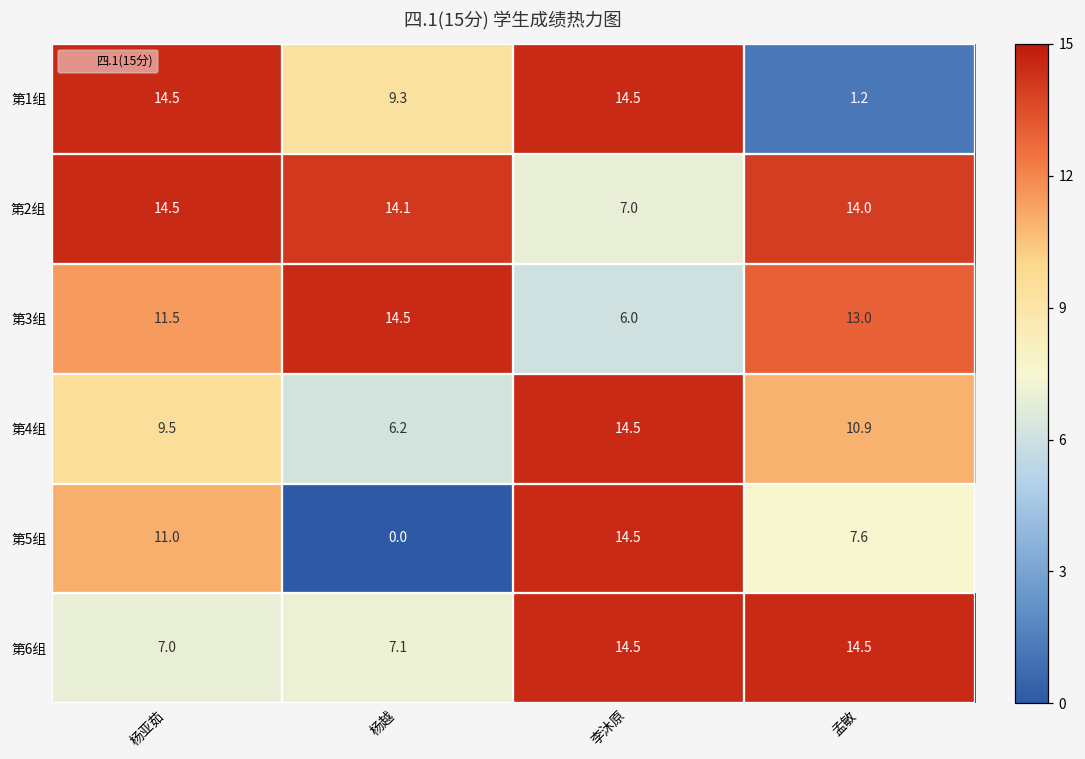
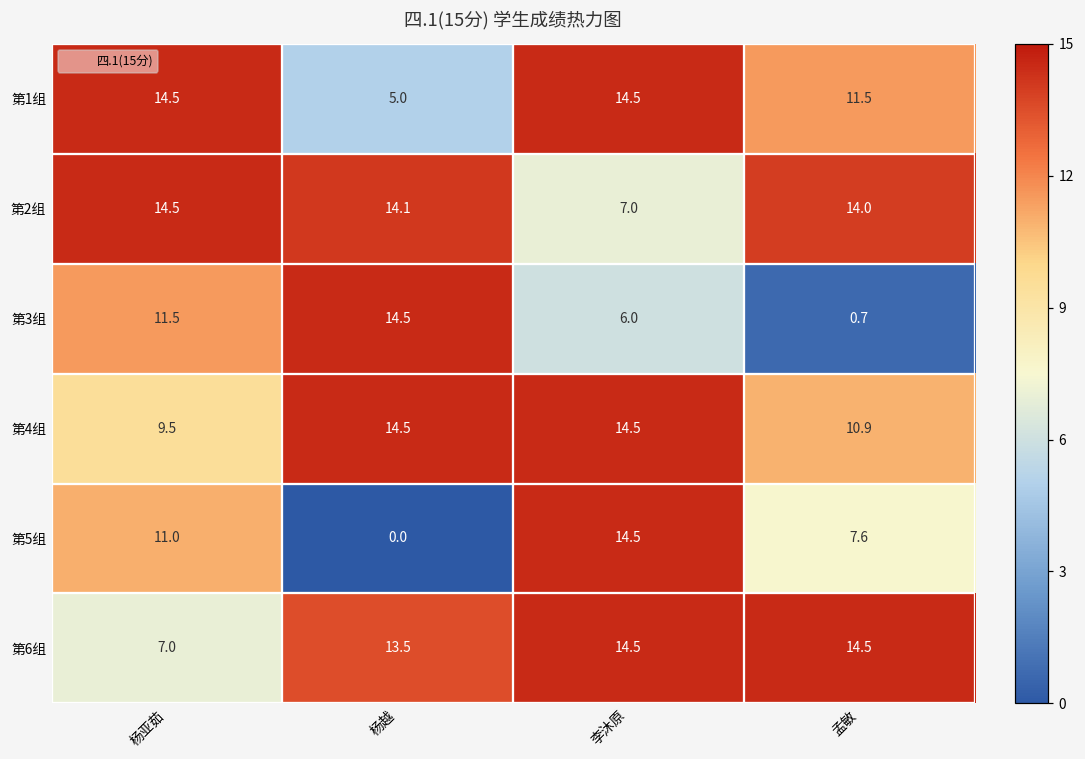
第1组, 杨越: 9.3 -> 5.0
第1组, 孟敏: 1.2 -> 11.5
第3组, 孟敏: 13.0 -> 0.7
第4组, 杨越: 6.2 -> 14.5
第6组, 杨越: 7.1 -> 13.5
